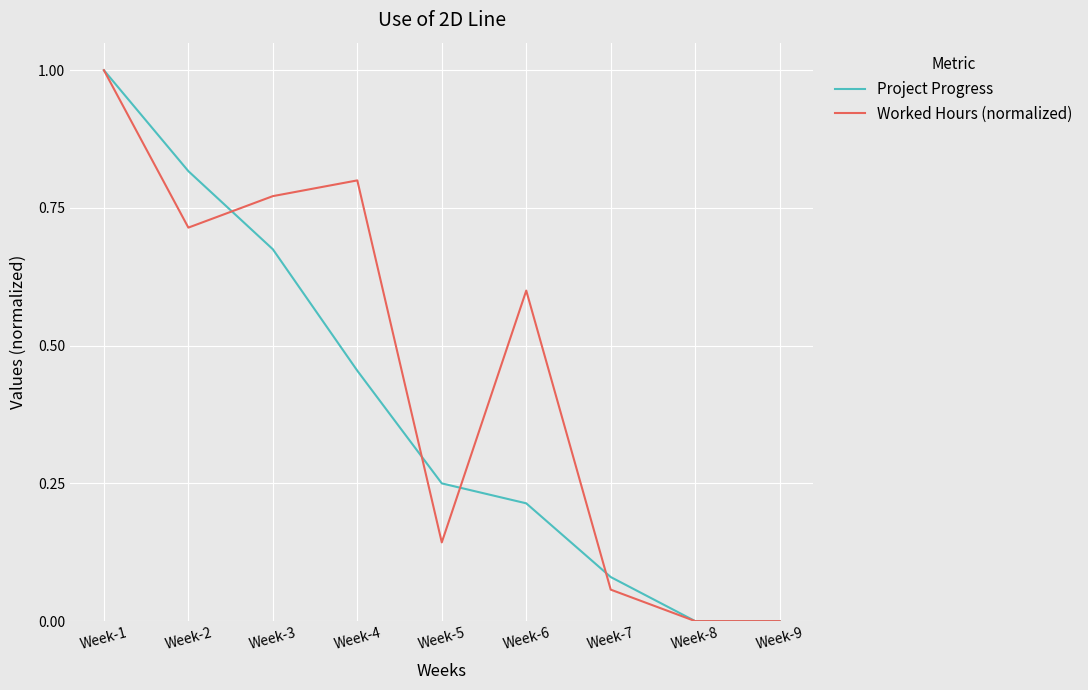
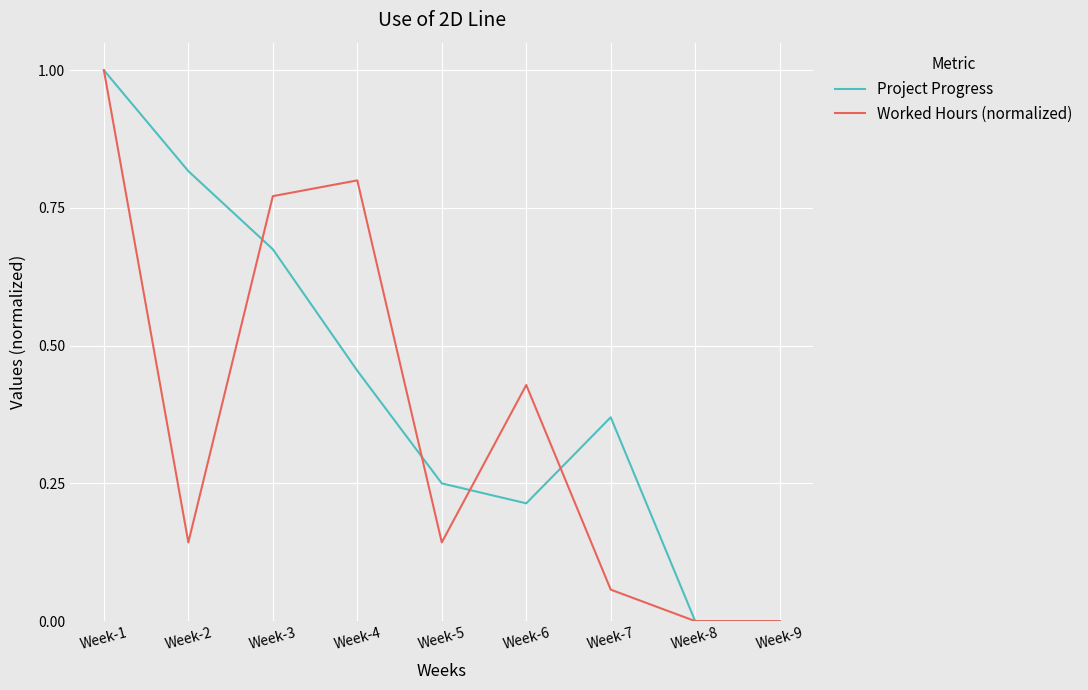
Worked Hours (normalized), Week-2: 0.71 -> 0.14
Worked Hours (normalized), Week-6: 0.60 -> 0.43
Project Progress, Week-7: 0.08 -> 0.37
